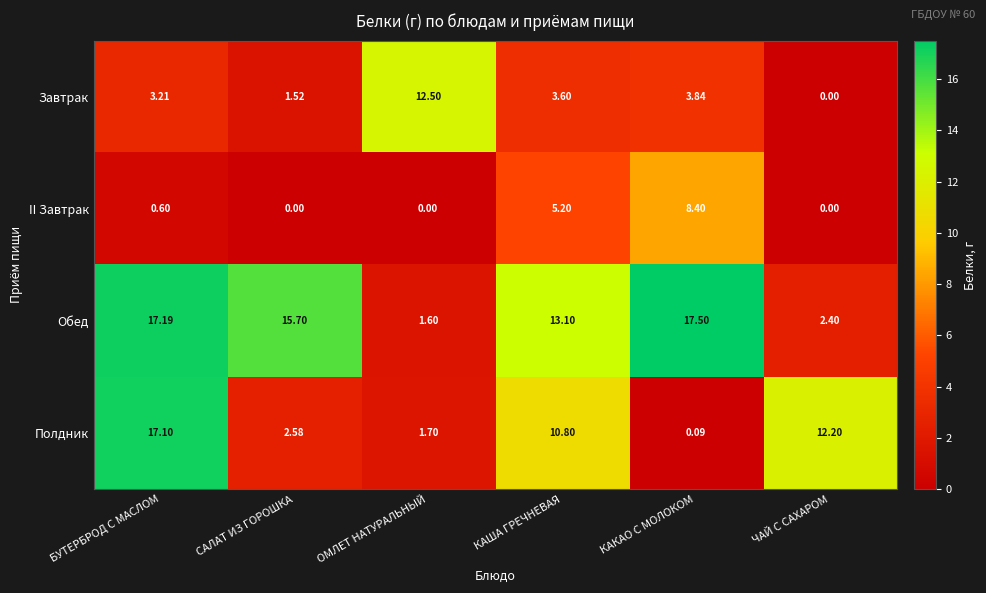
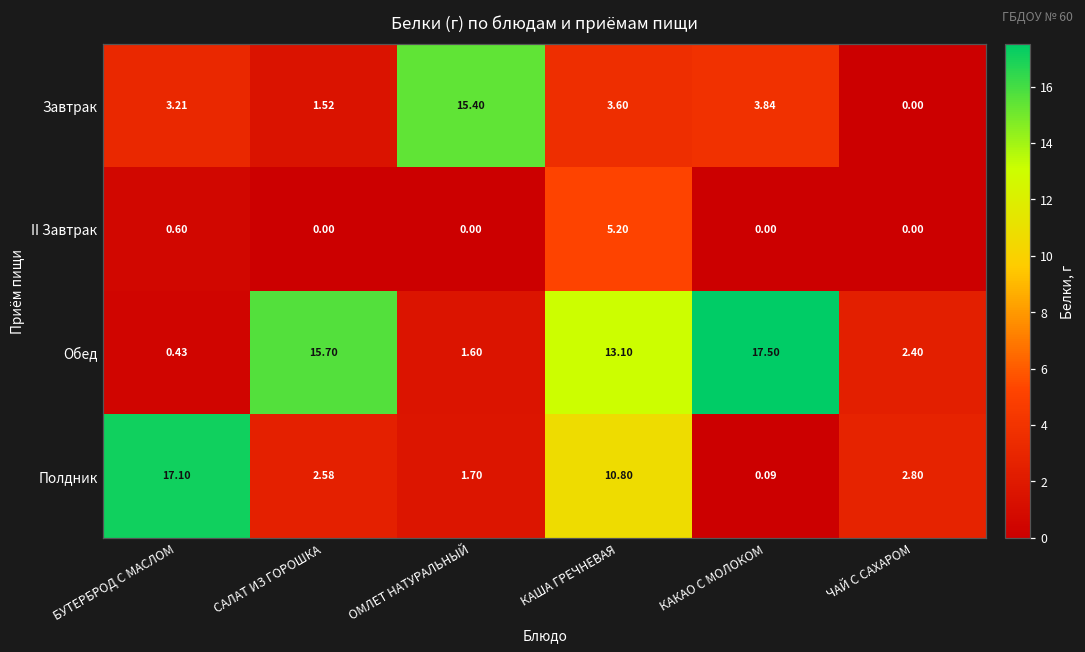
Завтрак, ОМЛЕТ НАТУРАЛЬНЫЙ: 12.50 -> 15.40
II Завтрак, КАКАО С МОЛОКОМ: 8.40 -> 0.00
Обед, БУТЕРБРОД С МАСЛОМ: 17.19 -> 0.43
Полдник, ЧАЙ С САХАРОМ: 12.20 -> 2.80
